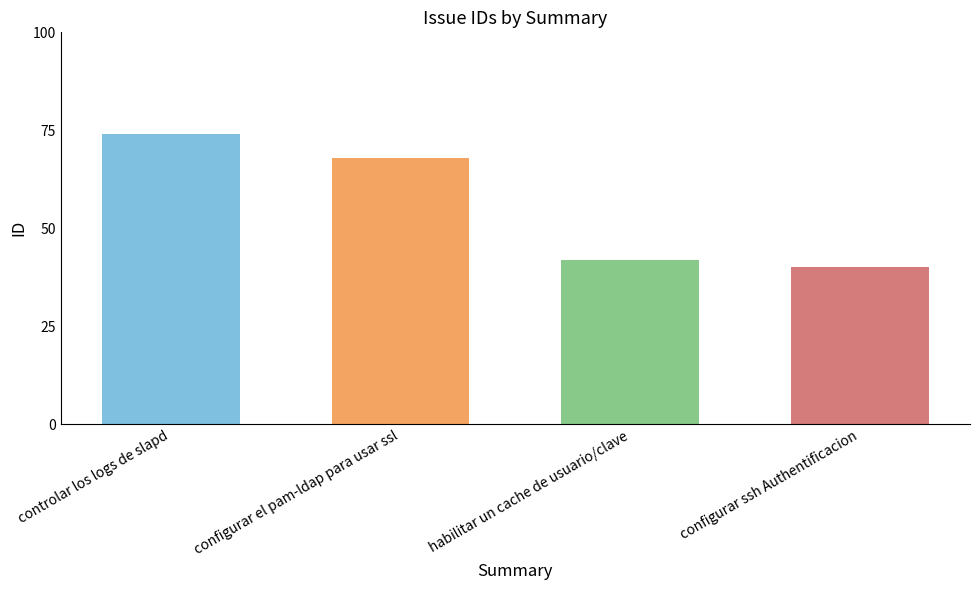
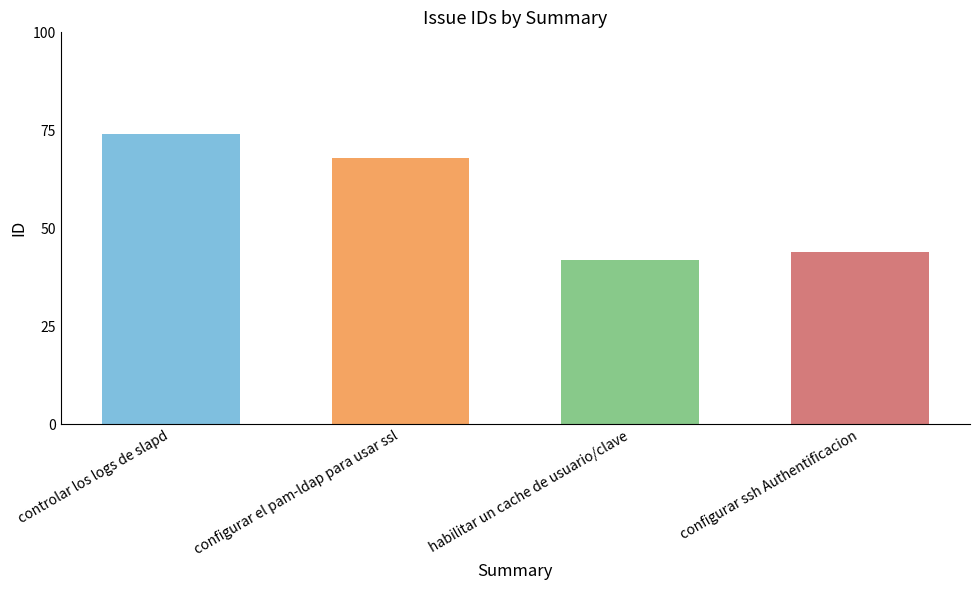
configurar ssh Authentificacion: 40 -> 44
